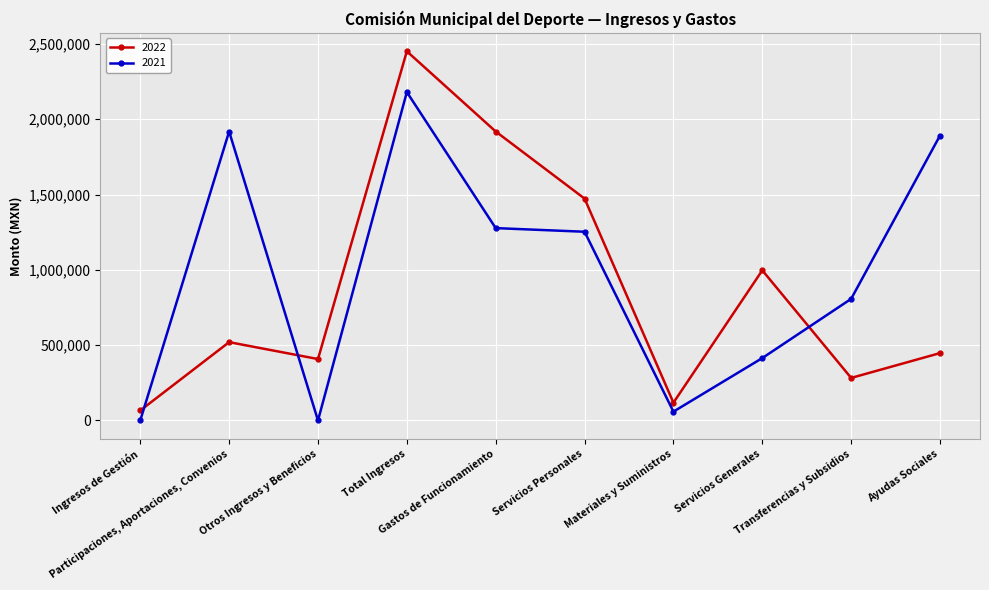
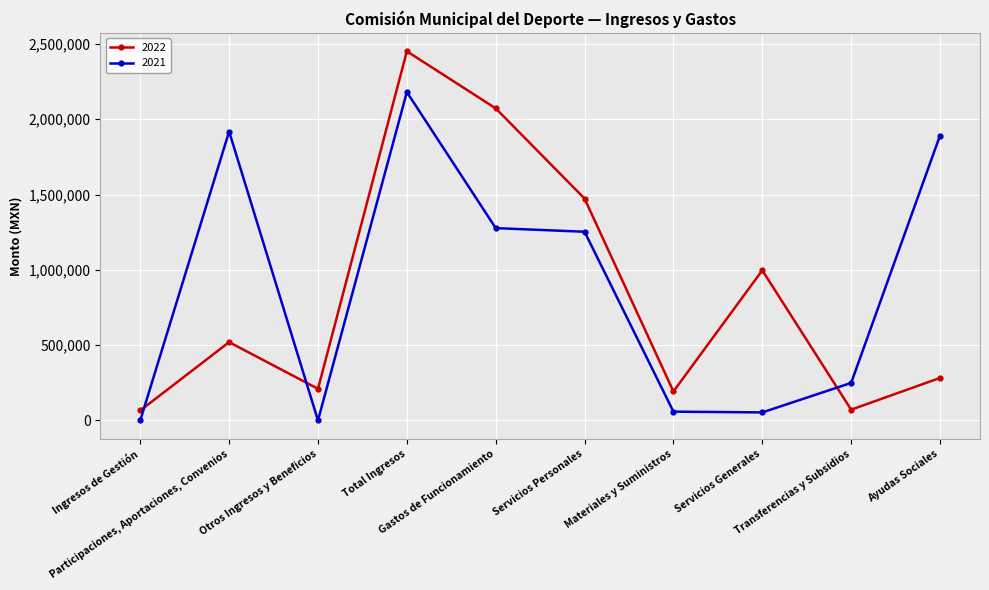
2022, Otros Ingresos y Beneficios: 410,000 -> 210,000
2022, Gastos de Funcionamiento: 1,920,000 -> 2,070,000
2022, Materiales y Suministros: 120,000 -> 190,000
2021, Servicios Generales: 410,000 -> 50,000
2022, Transferencias y Subsidios: 280,000 -> 70,000
2021, Transferencias y Subsidios: 810,000 -> 250,000
2022, Ayudas Sociales: 450,000 -> 280,000
